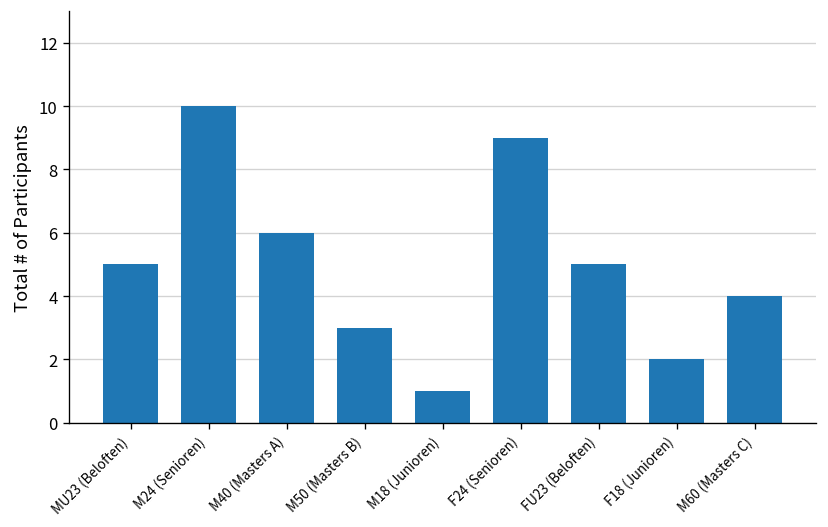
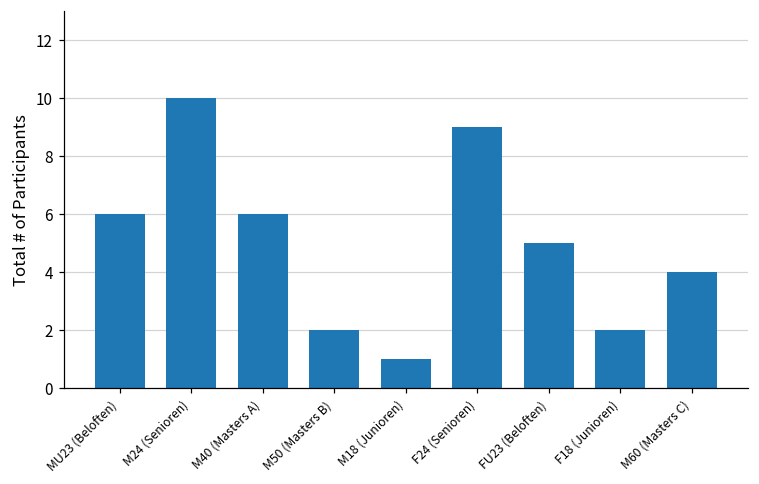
MU23 (Beloften): 5 -> 6
M50 (Masters B): 3 -> 2
